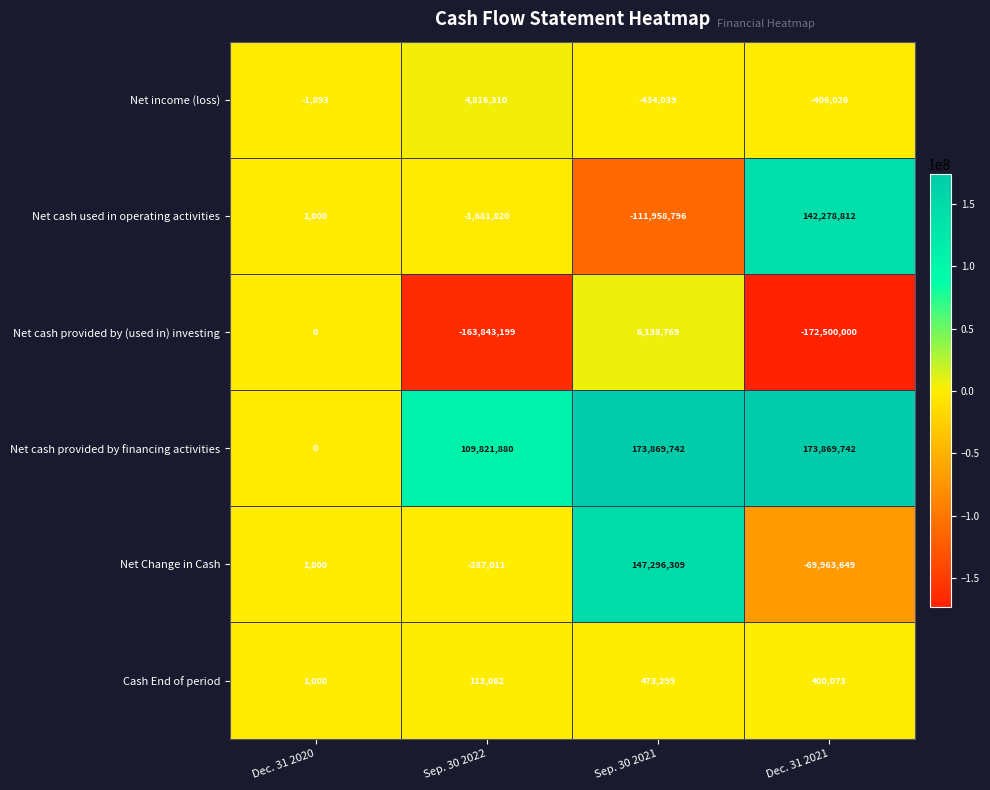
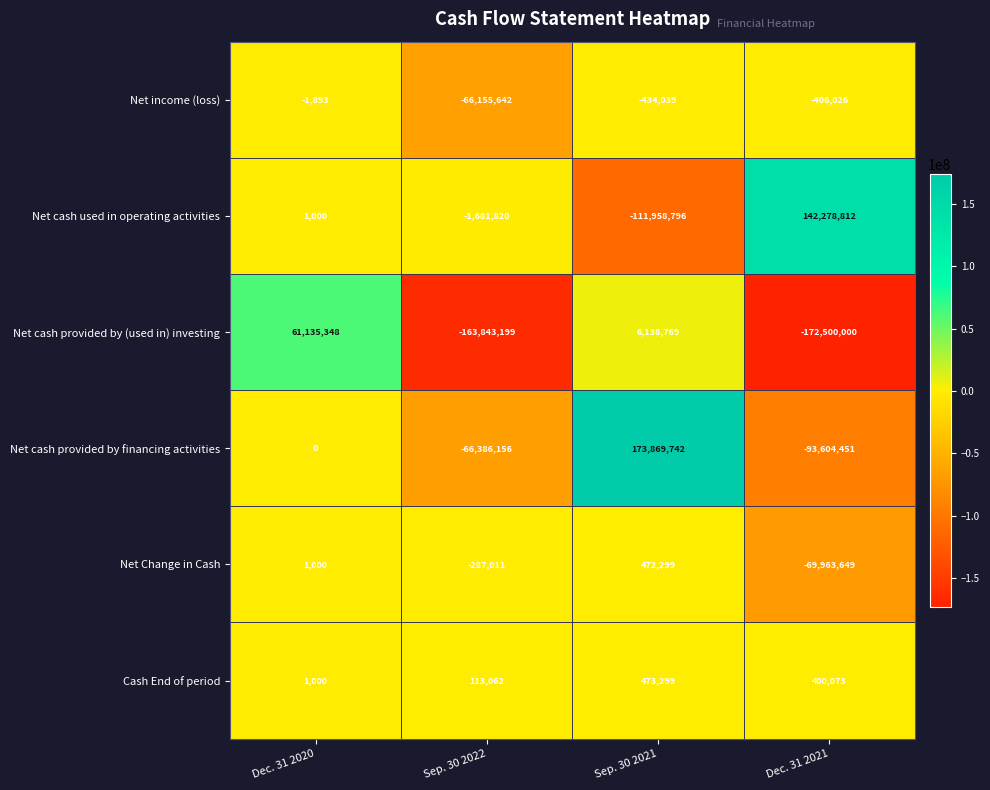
Net income (loss), Sep. 30 2022: 4,816,310 -> -66,155,642
Net cash provided by (used in) investing, Dec. 31 2020: 0 -> 61,135,348
Net cash provided by financing activities, Sep. 30 2022: 109,821,880 -> -66,386,156
Net cash provided by financing activities, Dec. 31 2021: 173,869,742 -> -93,604,451
Net Change in Cash, Sep. 30 2021: 147,296,309 -> 472,299
